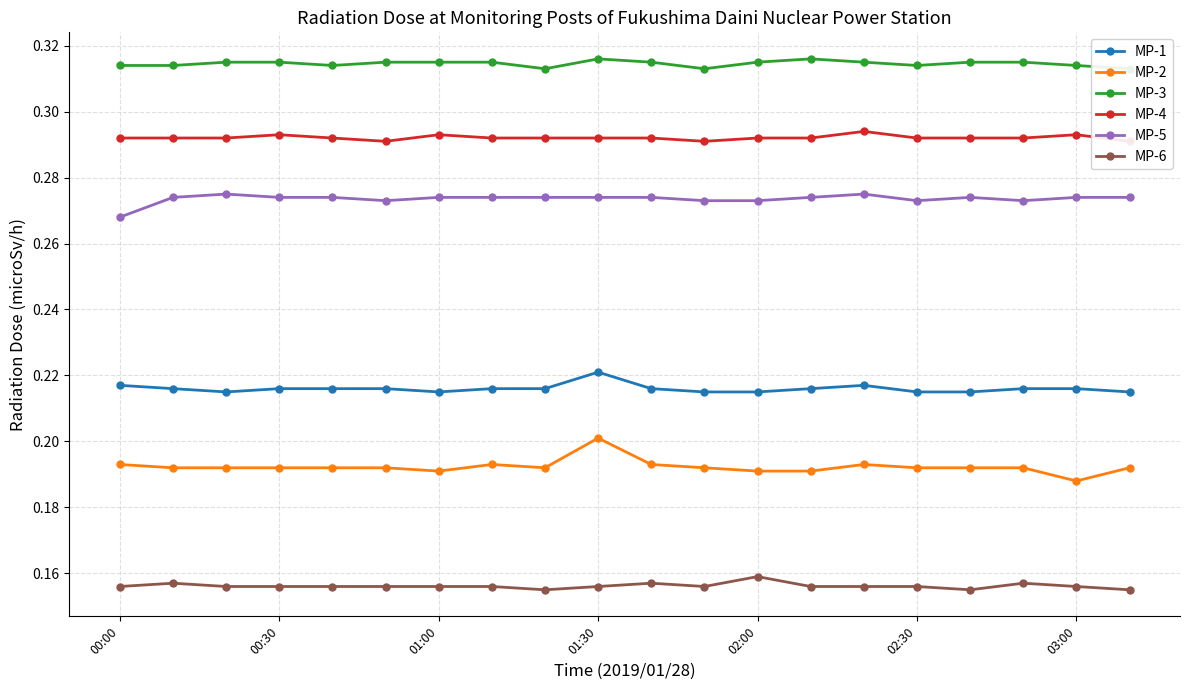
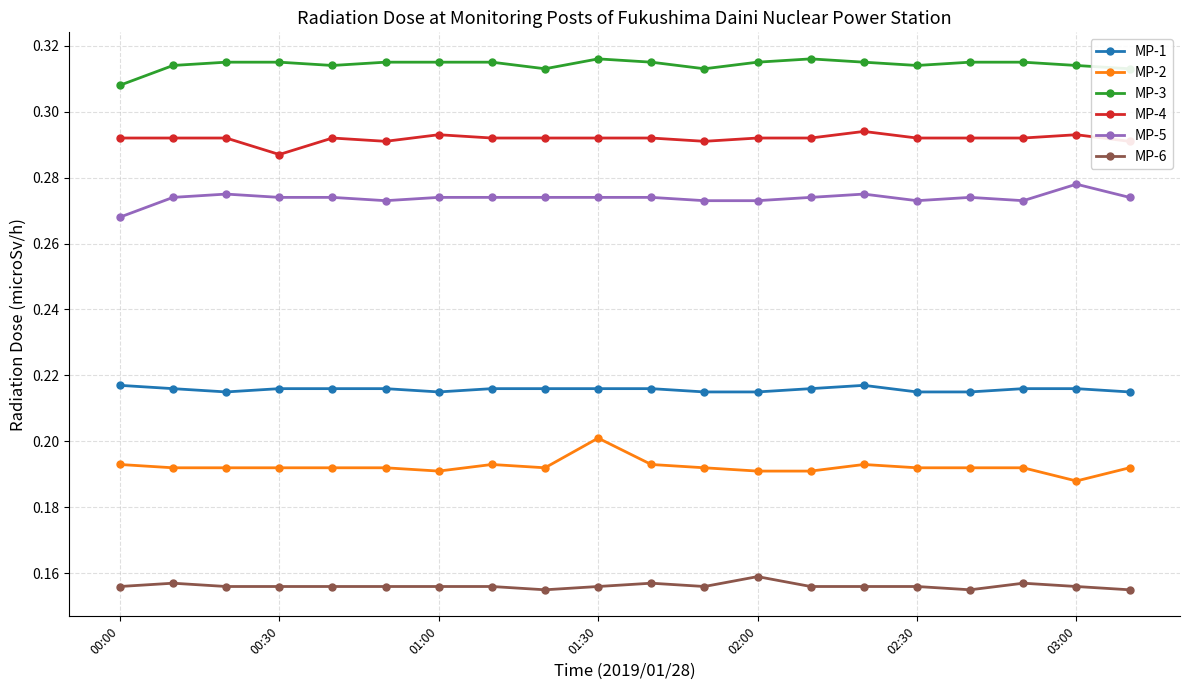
MP-3, 00:00: 0.314 -> 0.308
MP-4, 00:30: 0.293 -> 0.287
MP-1, 01:30: 0.221 -> 0.216
MP-5, 03:00: 0.274 -> 0.278
